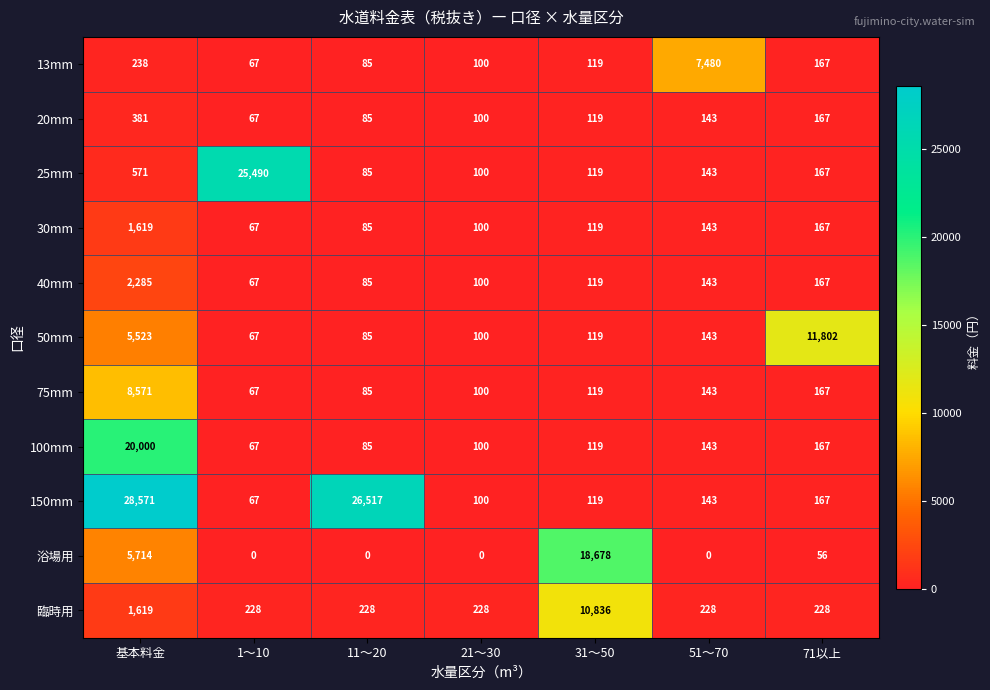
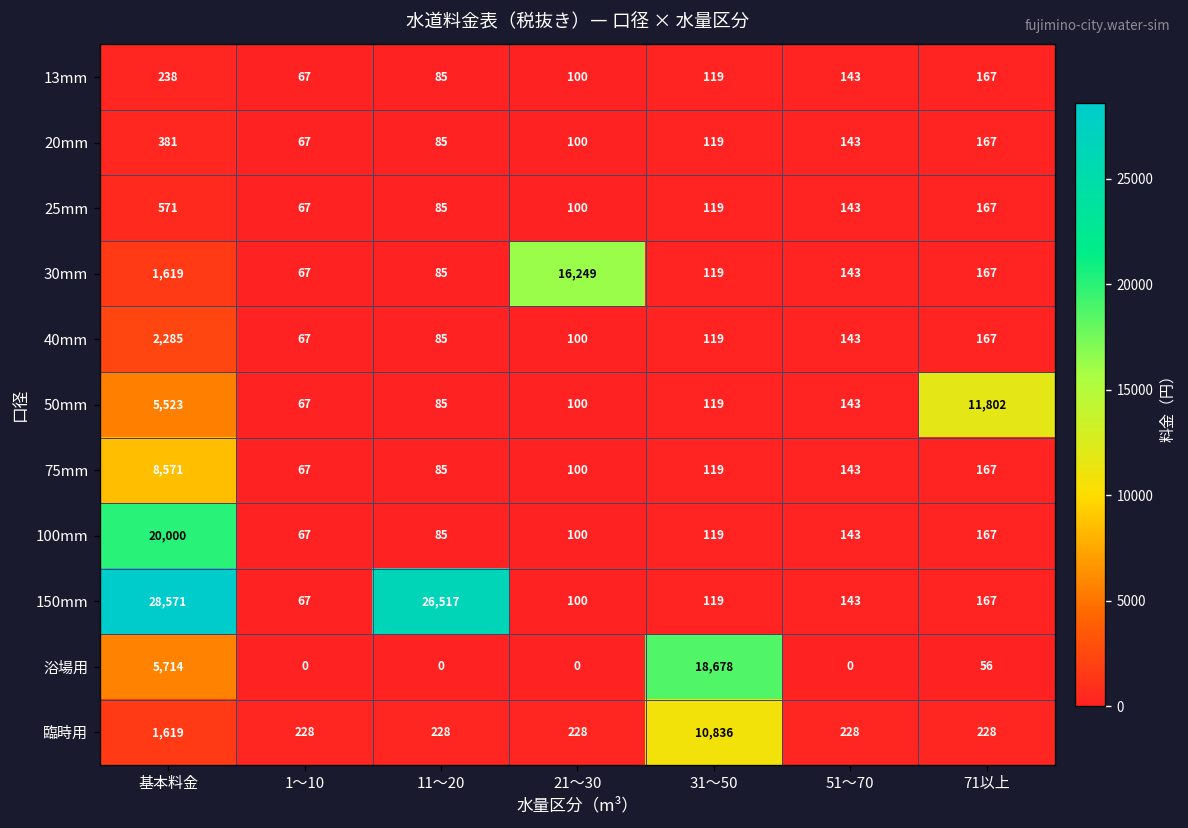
13mm, 51〜70: 7,480 -> 143
25mm, 1〜10: 25,490 -> 67
30mm, 21〜30: 100 -> 16,249
